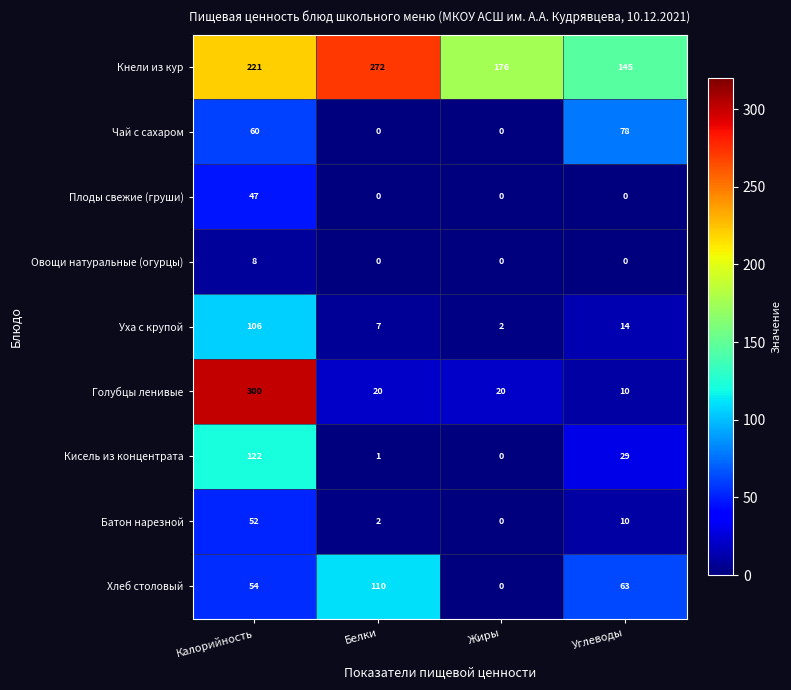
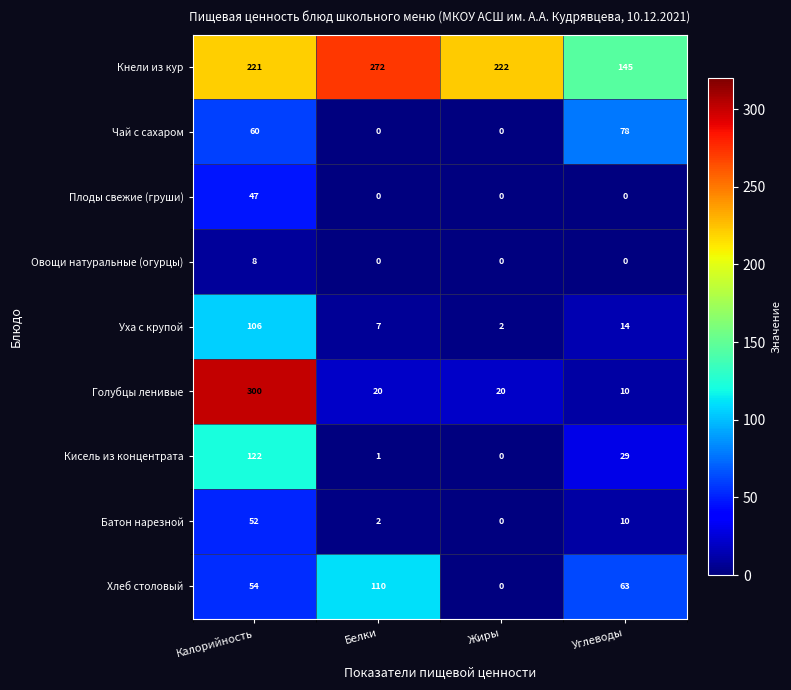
Кнели из кур, Жиры: 176 -> 222
